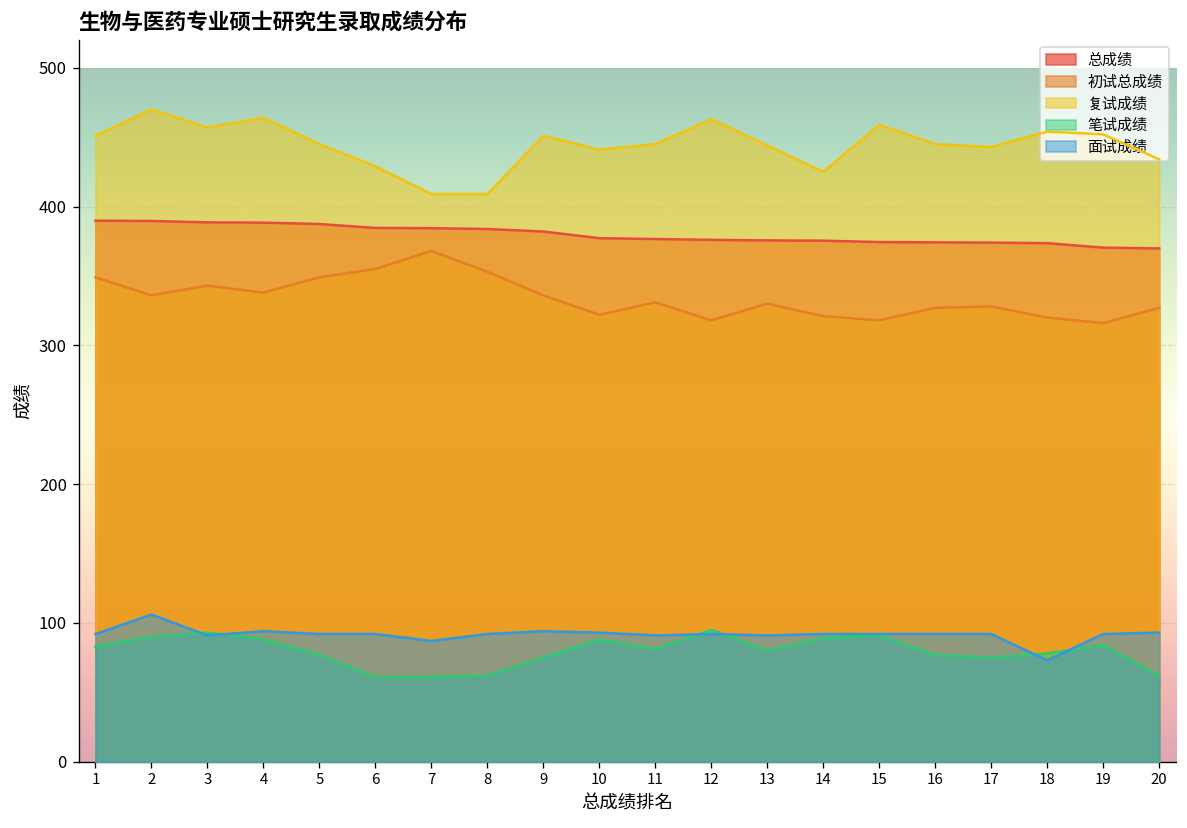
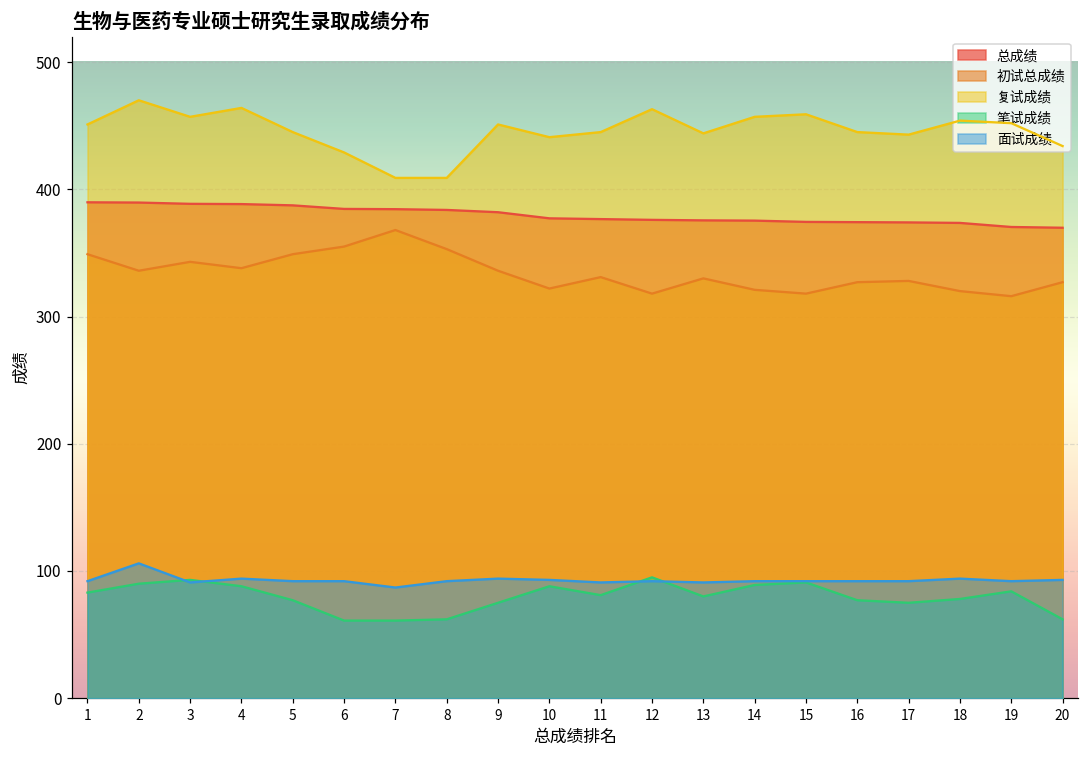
复试成绩, 14: 425 -> 457
面试成绩, 18: 73 -> 94
